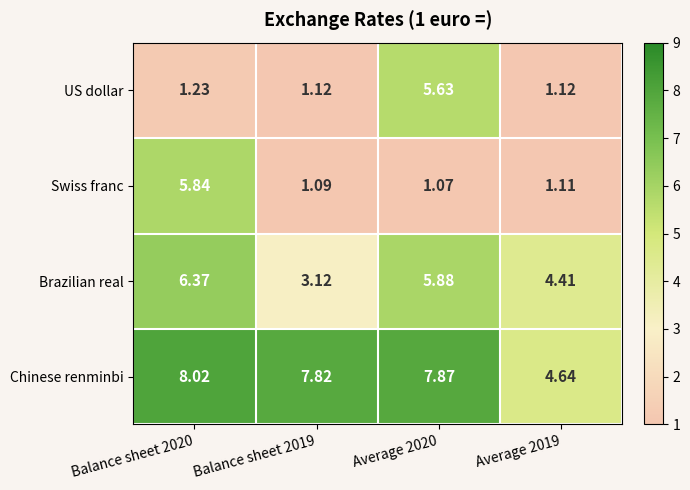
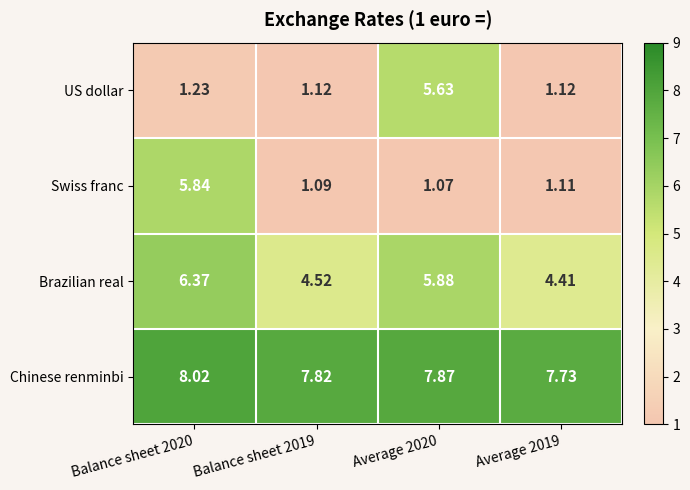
Brazilian real, Balance sheet 2019: 3.12 -> 4.52
Chinese renminbi, Average 2019: 4.64 -> 7.73
